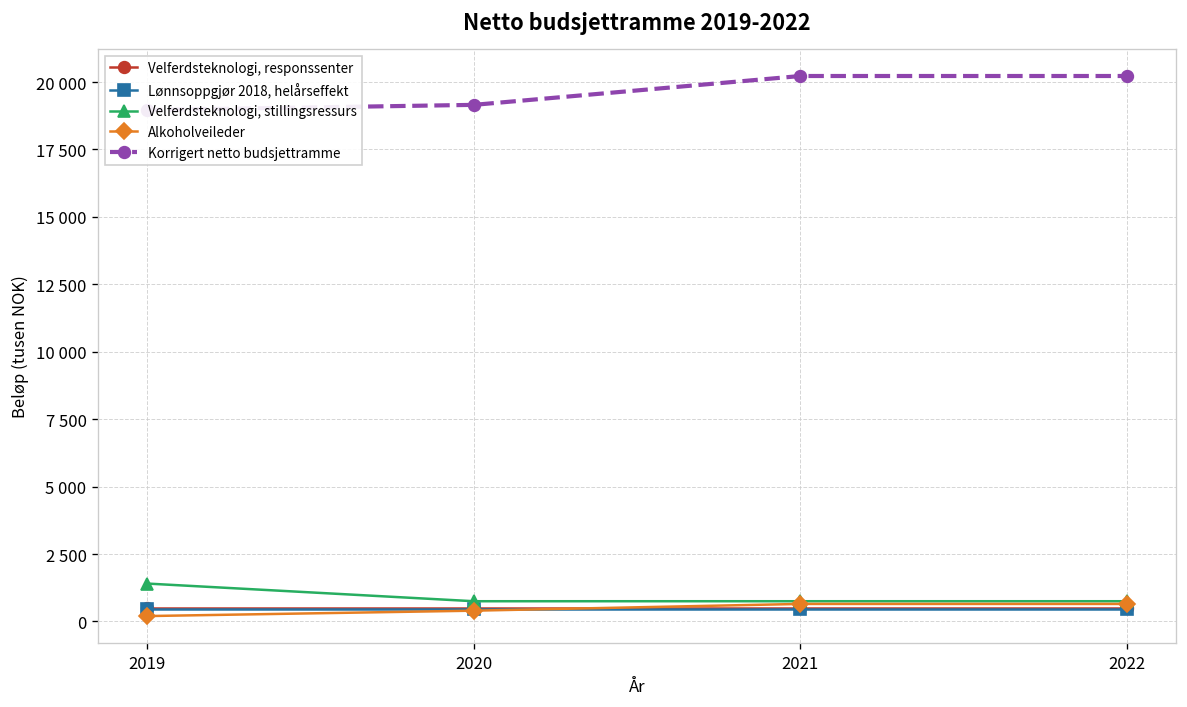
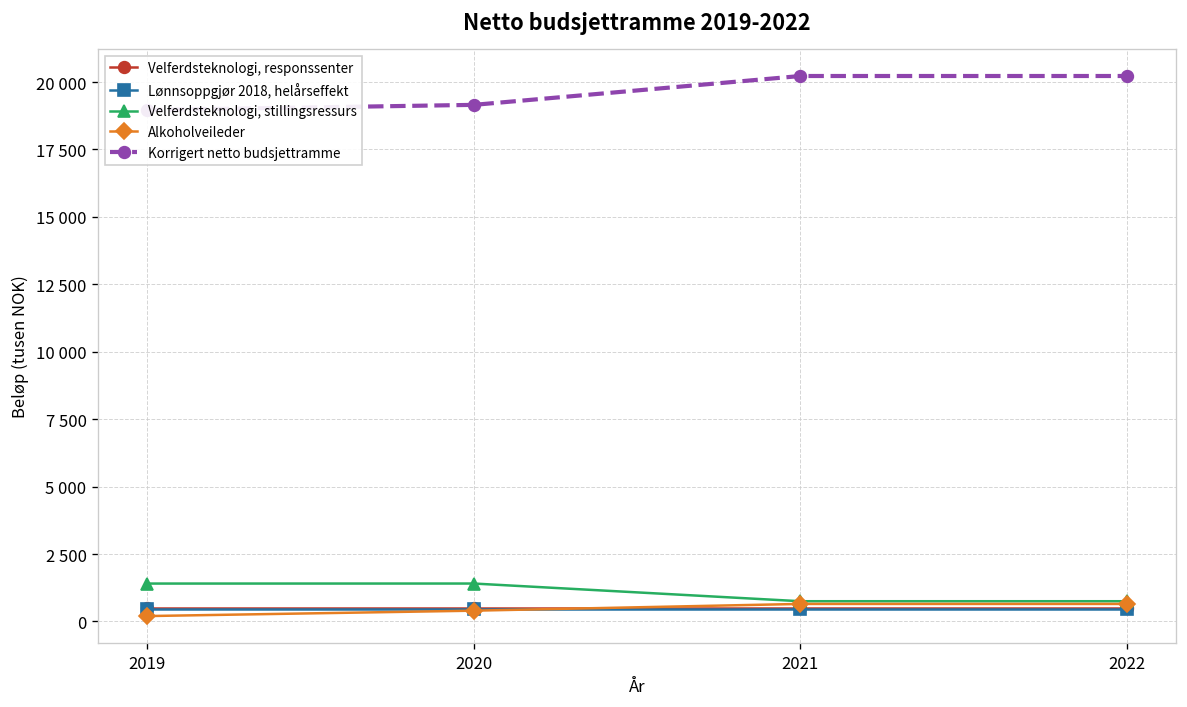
Velferdsteknologi, stillingsressurs, 2020: 800 -> 1400
